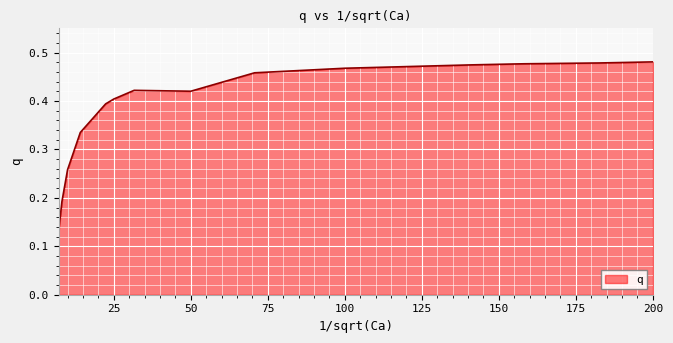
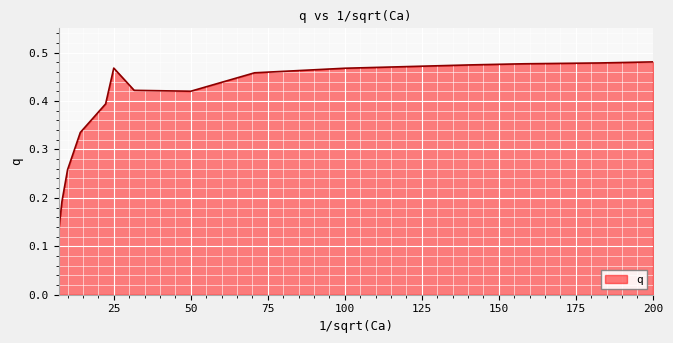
25: 0.40 -> 0.47
